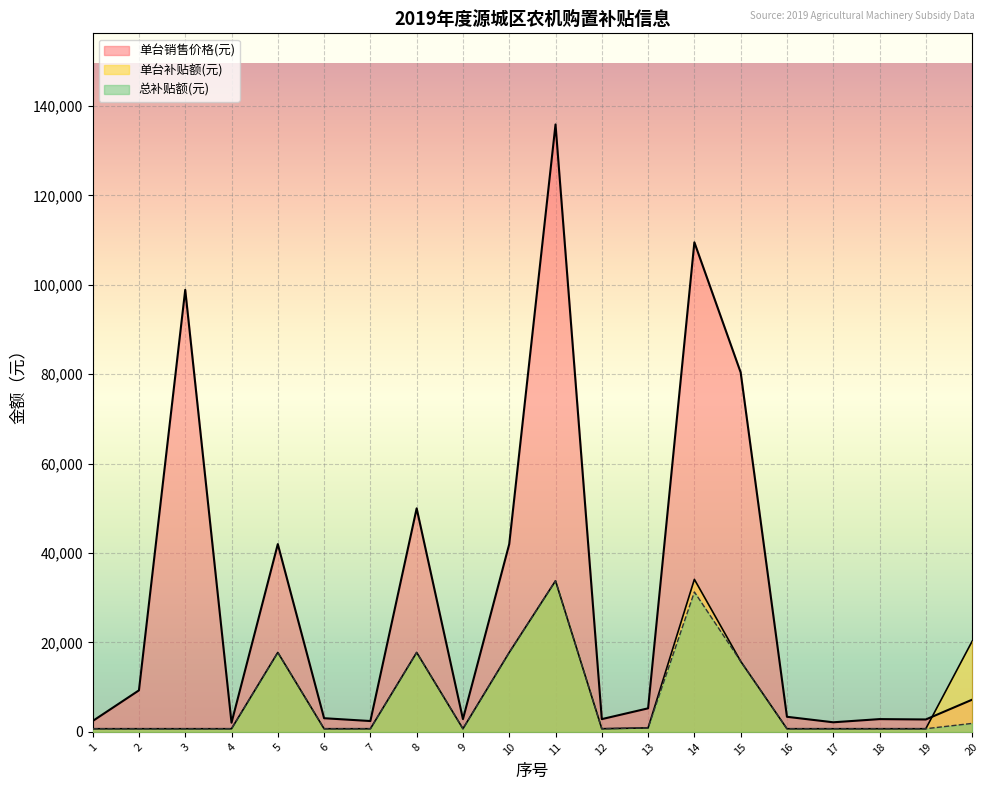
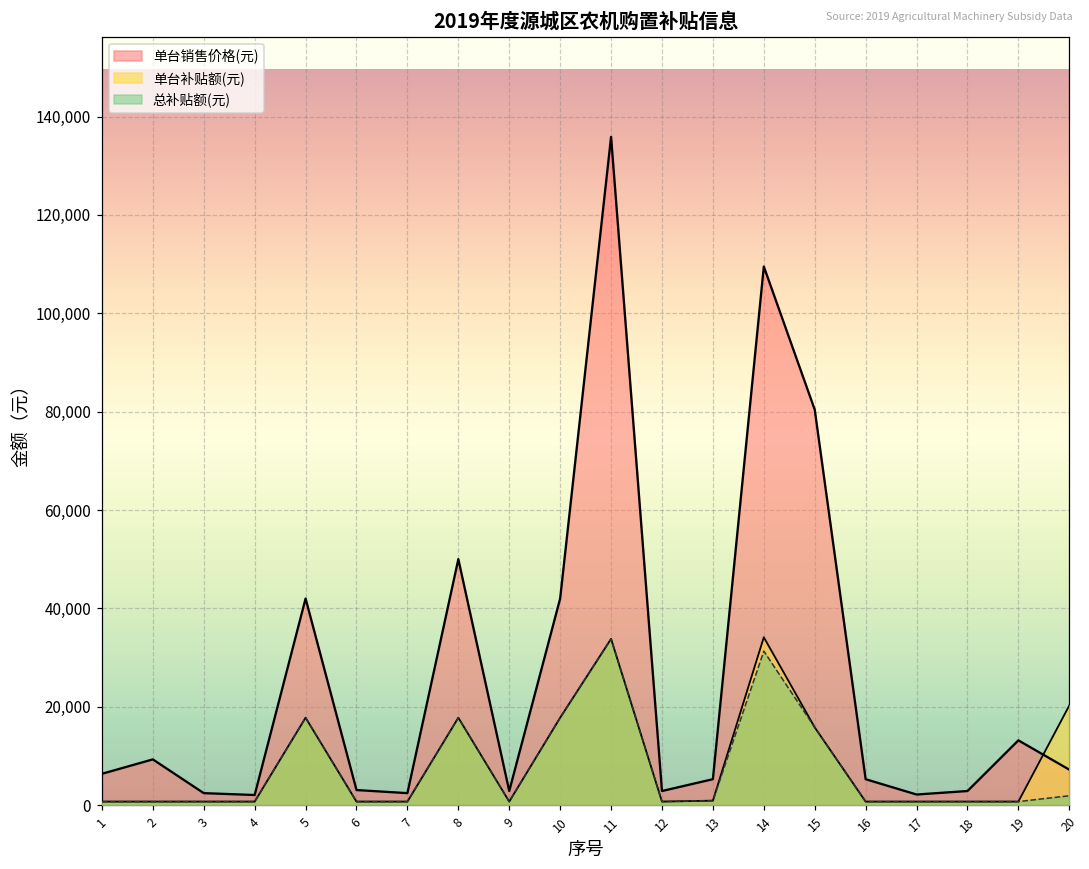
单台销售价格(元), 1: 2,000 -> 6,000
单台销售价格(元), 3: 99,000 -> 2,000
单台销售价格(元), 16: 3,000 -> 5,000
单台销售价格(元), 19: 3,000 -> 13,000
